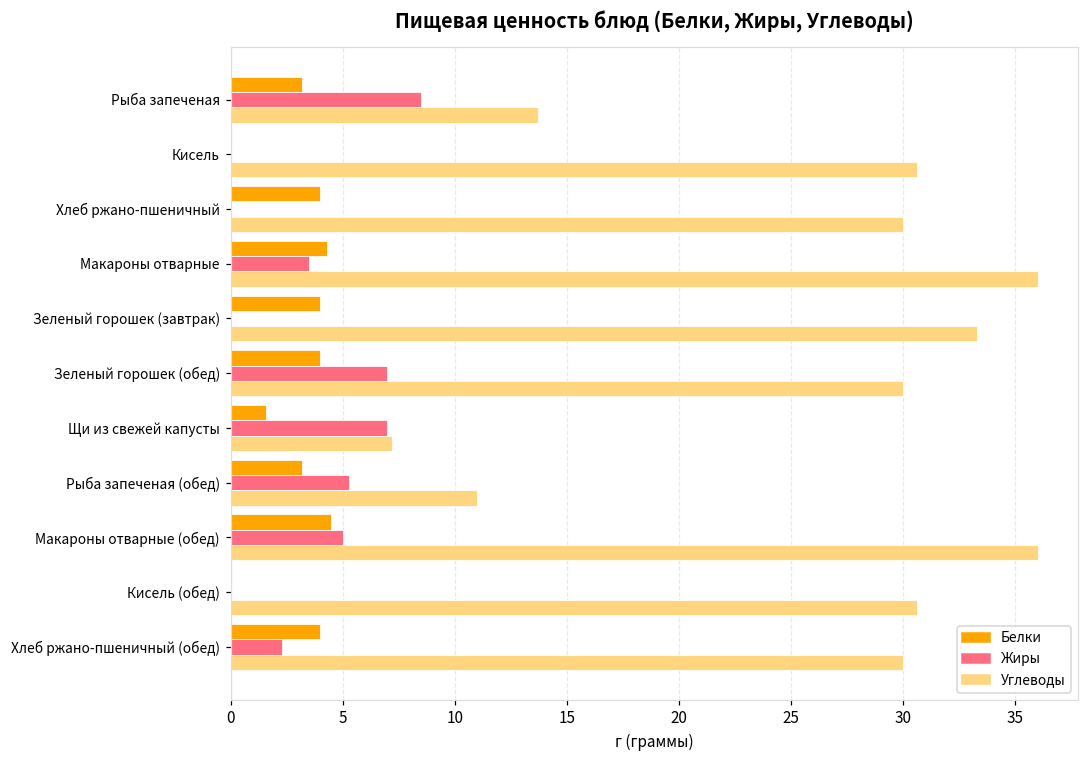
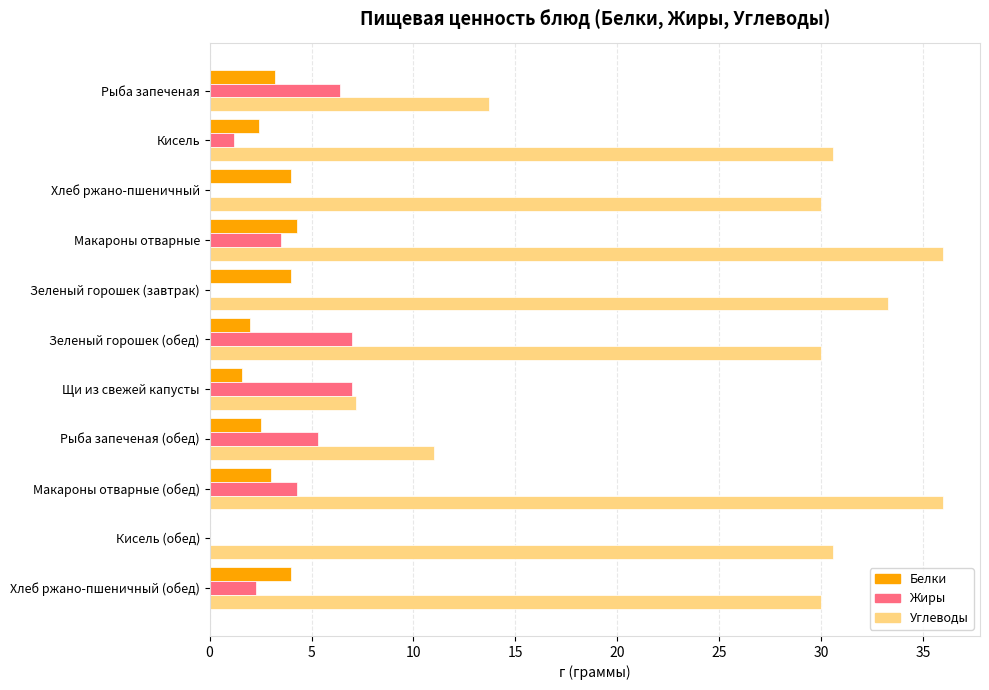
Жиры, Рыба запеченая: 8.5 -> 6.4
Белки, Кисель: 0.0 -> 2.4
Жиры, Кисель: 0.0 -> 1.2
Белки, Зеленый горошек (обед): 4 -> 2
Белки, Рыба запеченая (обед): 3.2 -> 2.5
Белки, Макароны отварные (обед): 4.5 -> 3.0
Жиры, Макароны отварные (обед): 5.0 -> 4.3
